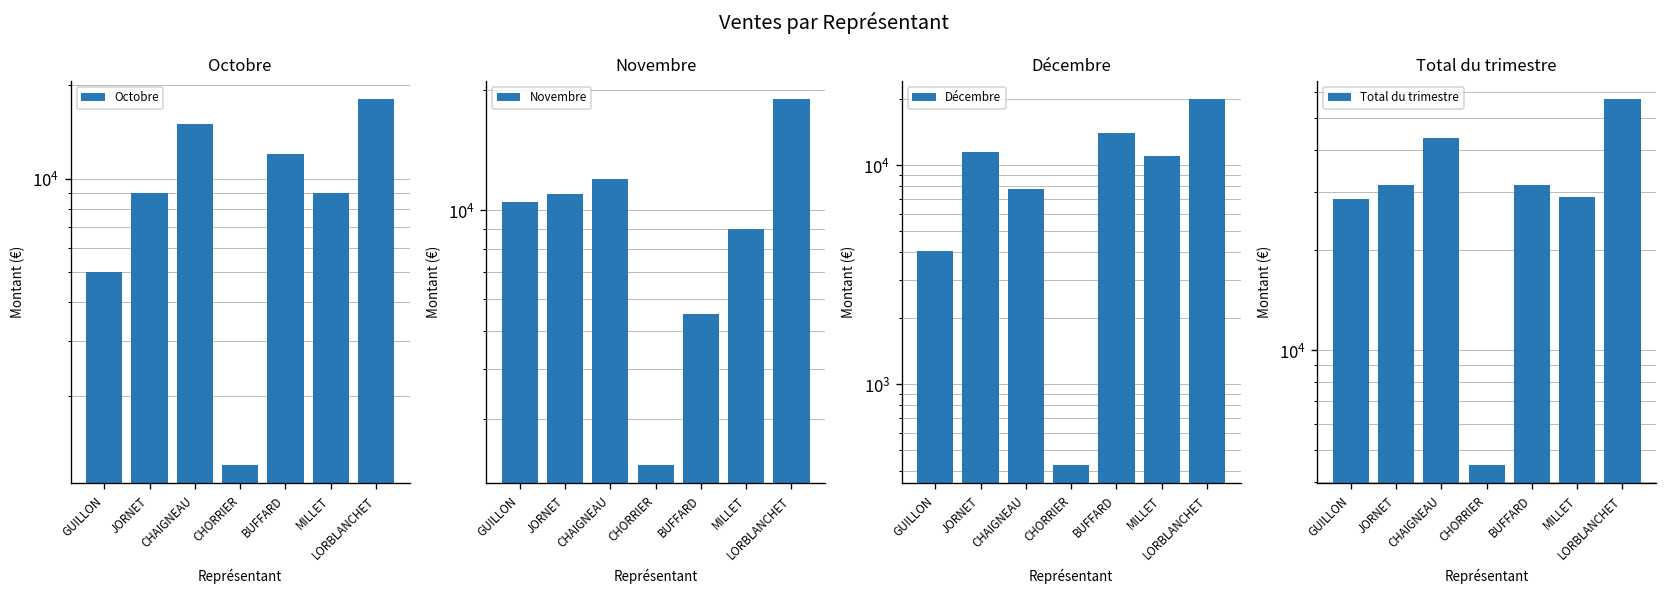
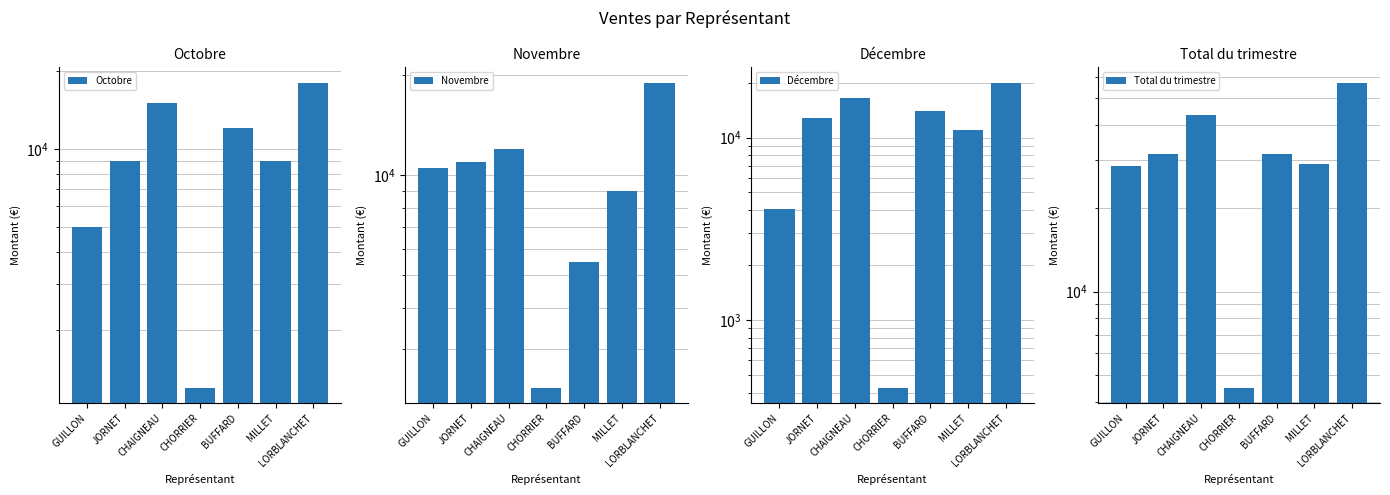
Décembre, JORNET: 12000 -> 13000
Décembre, CHAIGNEAU: 7800 -> 17000
